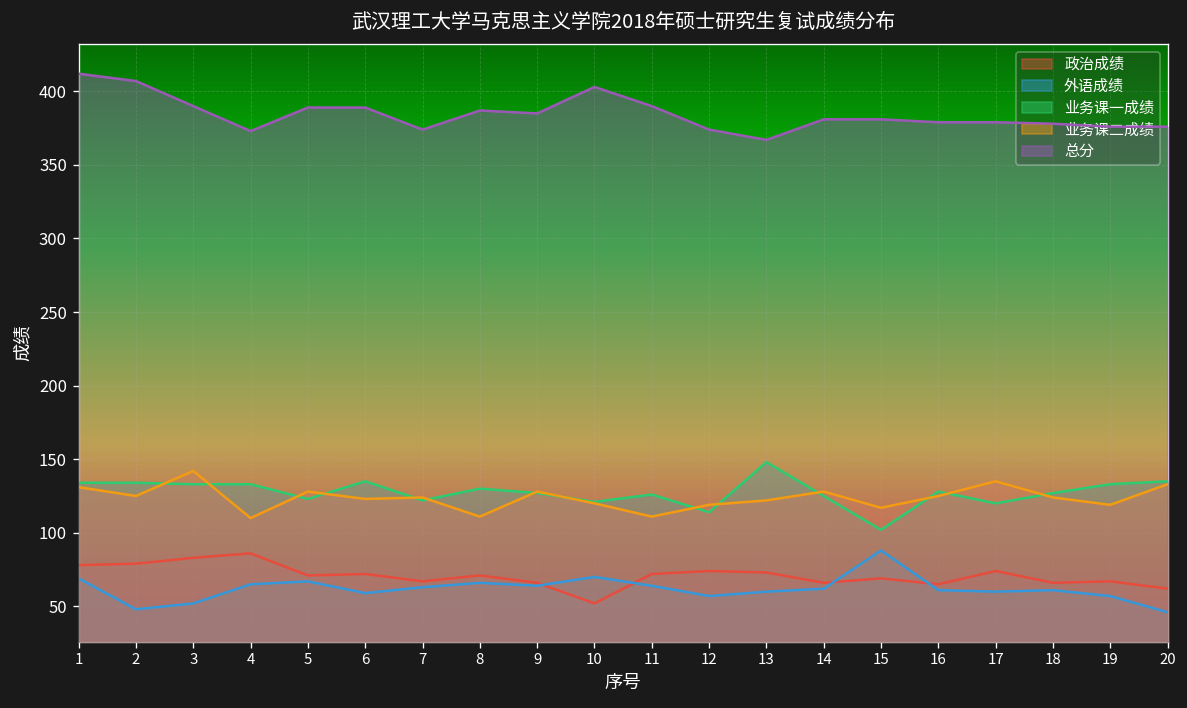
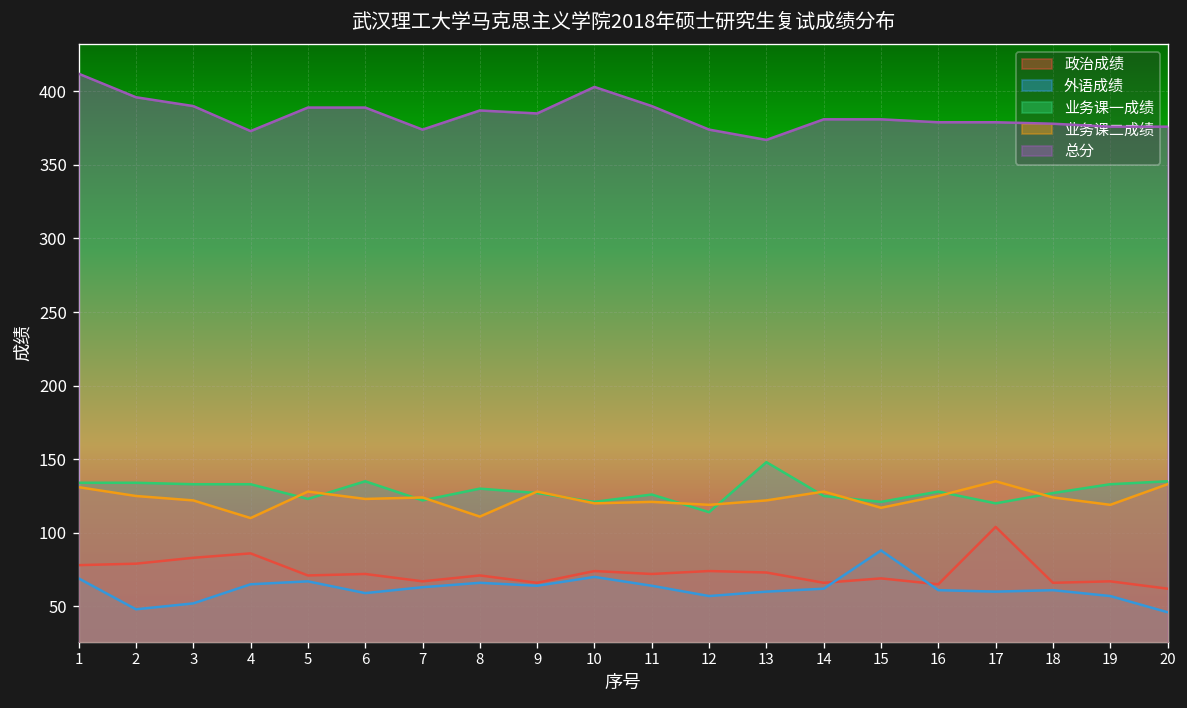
总分, 2: 407 -> 396
业务课二成绩, 3: 142 -> 122
政治成绩, 10: 52 -> 74
业务课二成绩, 11: 111 -> 121
业务课一成绩, 15: 102 -> 121
政治成绩, 17: 74 -> 104
